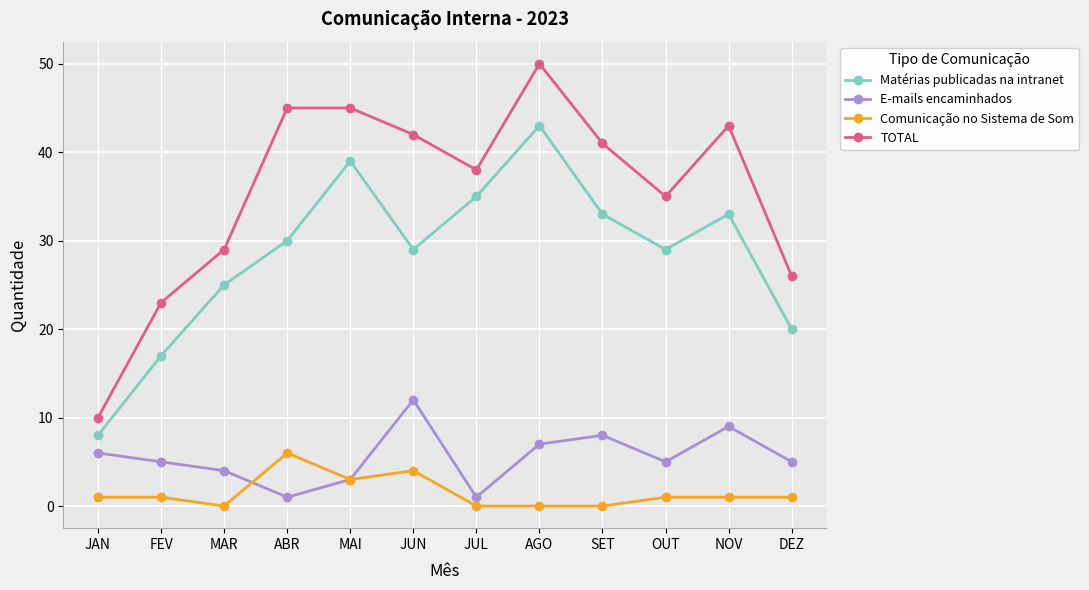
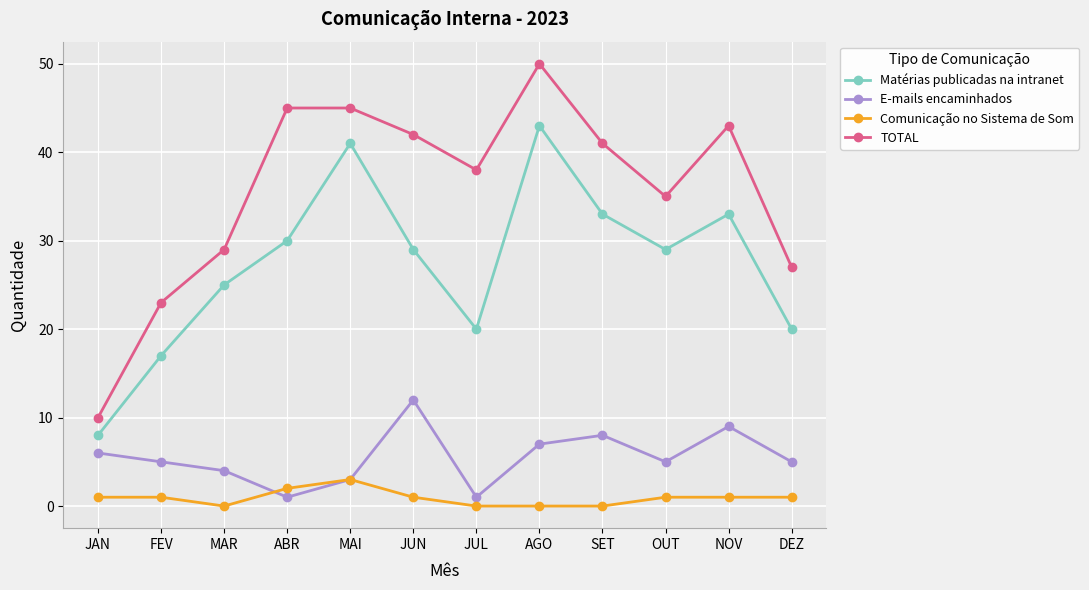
Comunicação no Sistema de Som, ABR: 6 -> 2
Matérias publicadas na intranet, MAI: 39 -> 41
Comunicação no Sistema de Som, JUN: 4 -> 1
Matérias publicadas na intranet, JUL: 35 -> 20
TOTAL, DEZ: 26 -> 27
